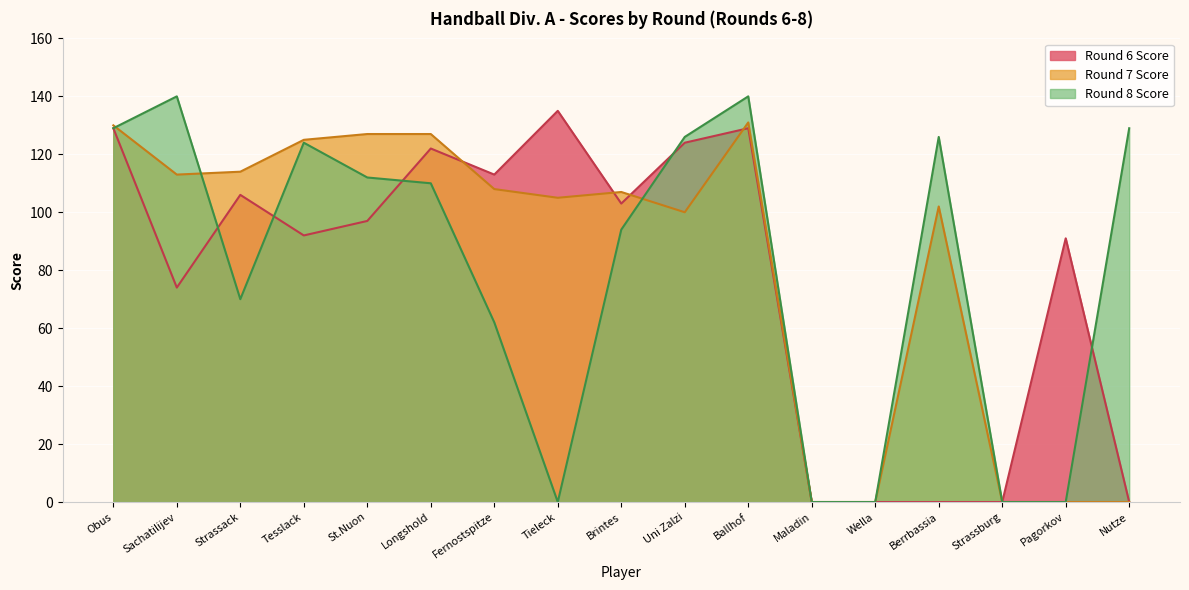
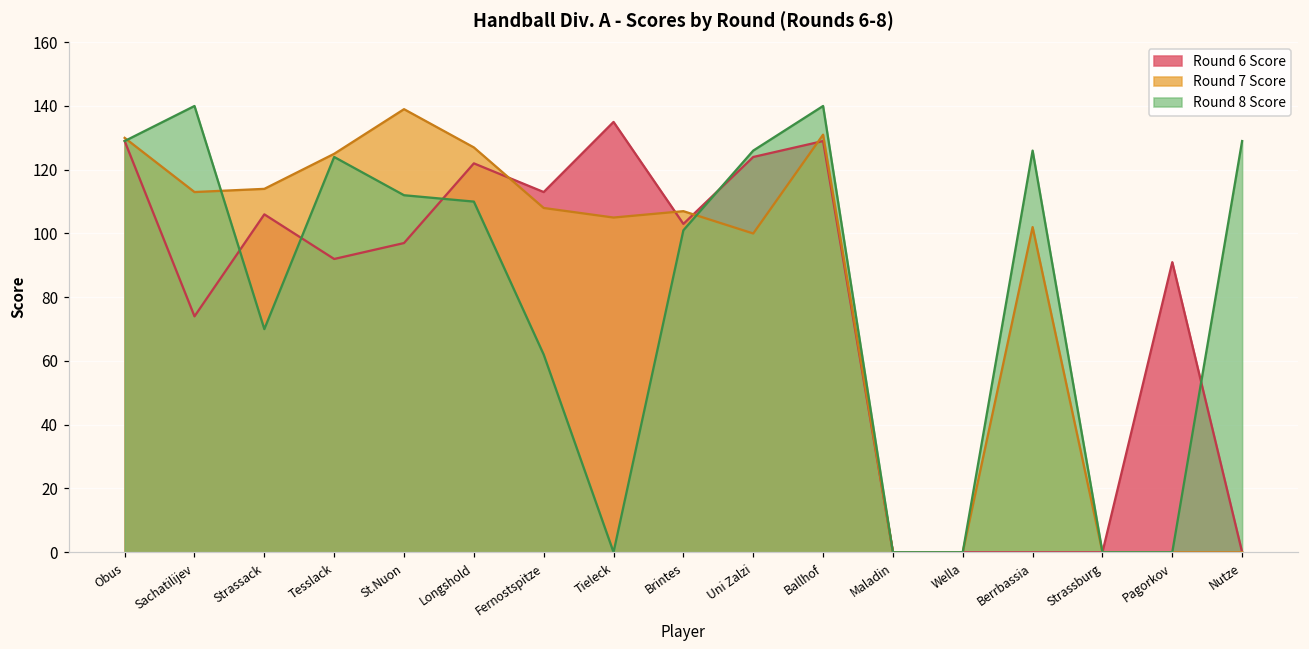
Round 7 Score, St.Nuon: 127 -> 139
Round 8 Score, Brintes: 94 -> 101
